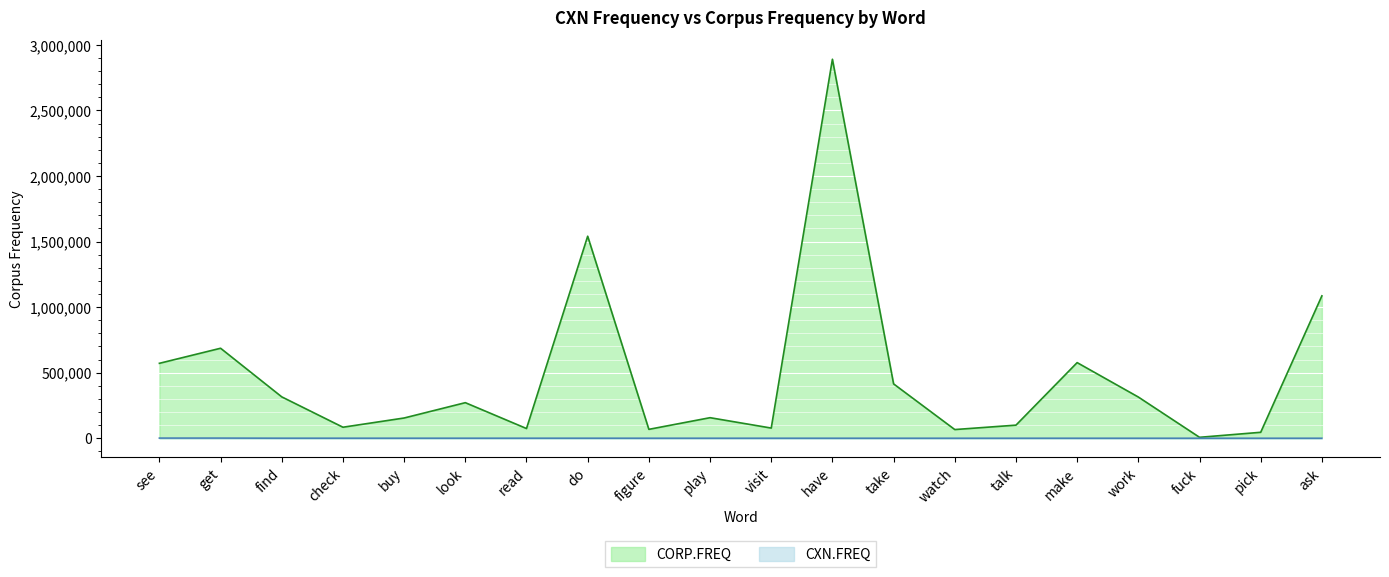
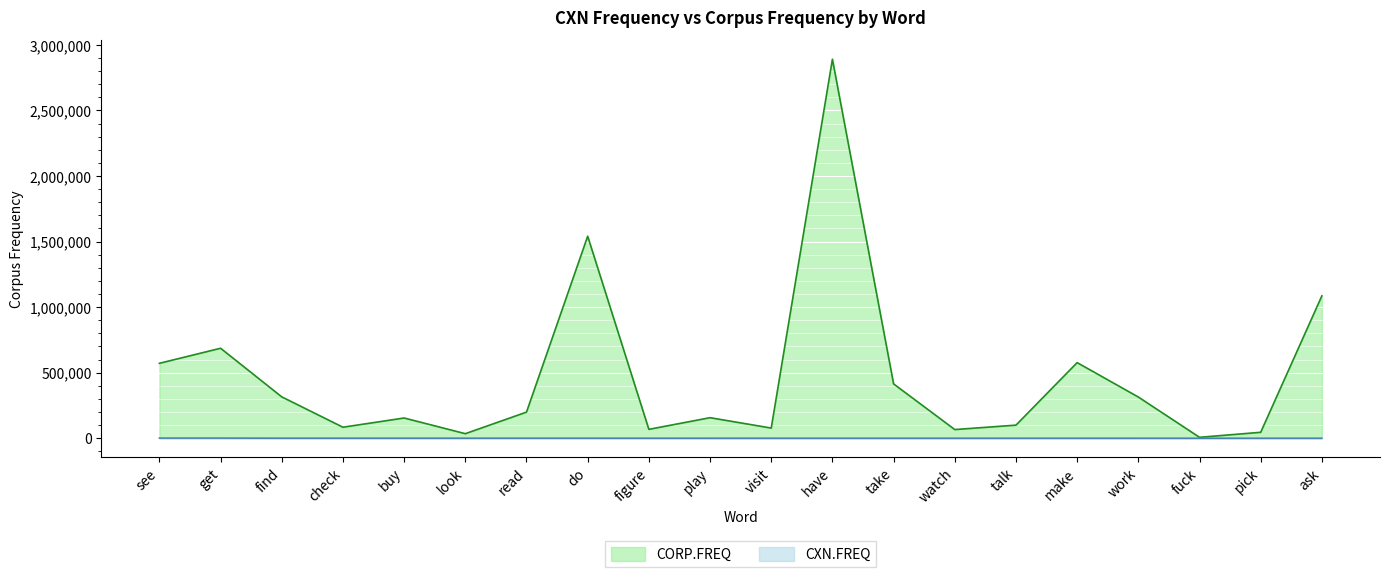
CORP.FREQ, look: 270,000 -> 30,000
CORP.FREQ, read: 70,000 -> 200,000
